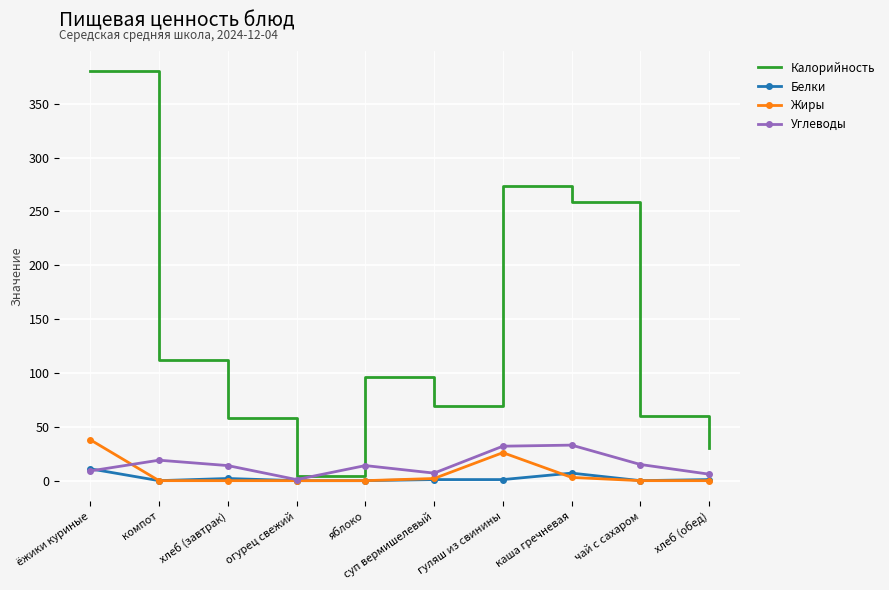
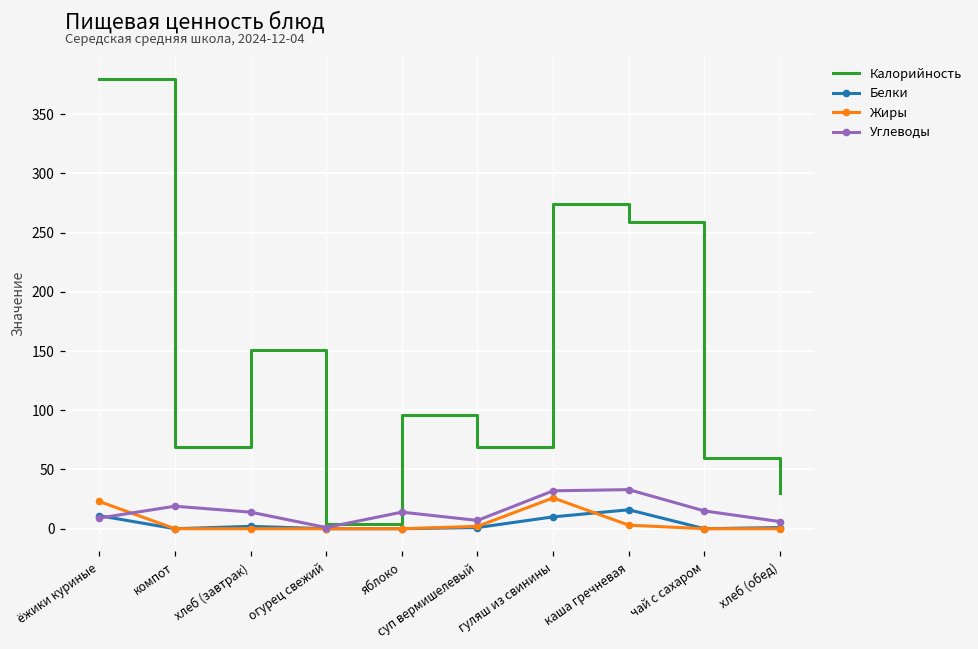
Жиры, ёжики куриные: 38 -> 23
Калорийность, компот: 112 -> 69
Калорийность, хлеб (завтрак): 58 -> 151
Белки, гуляш из свинины: 1 -> 10
Белки, каша гречневая: 7 -> 16
